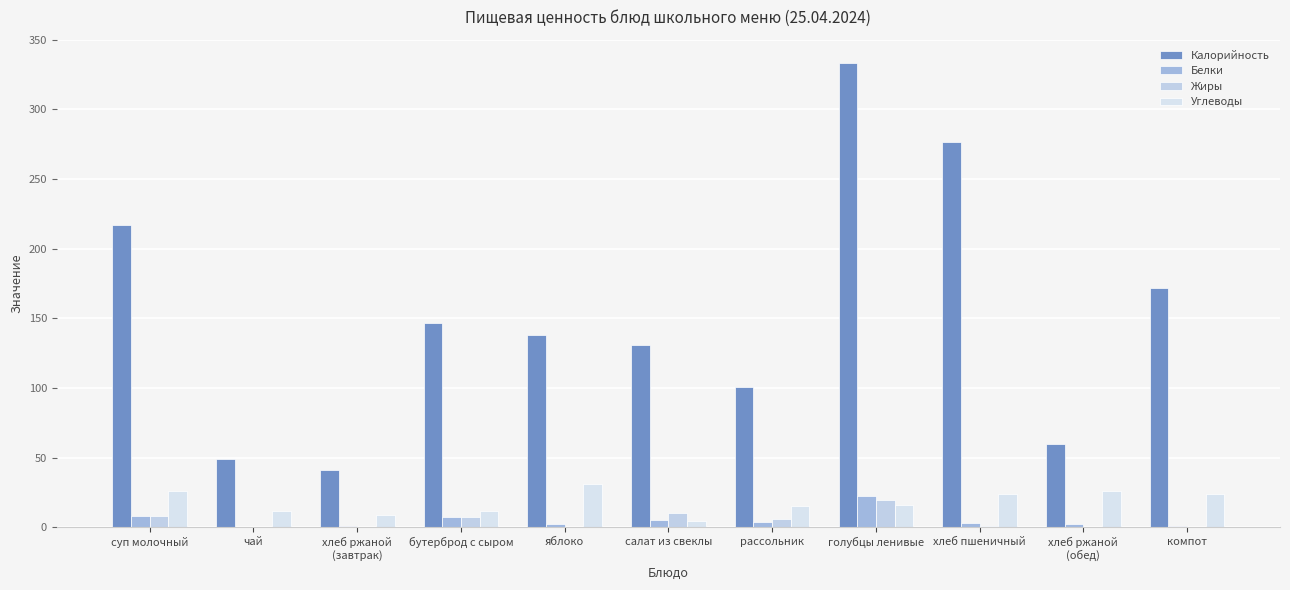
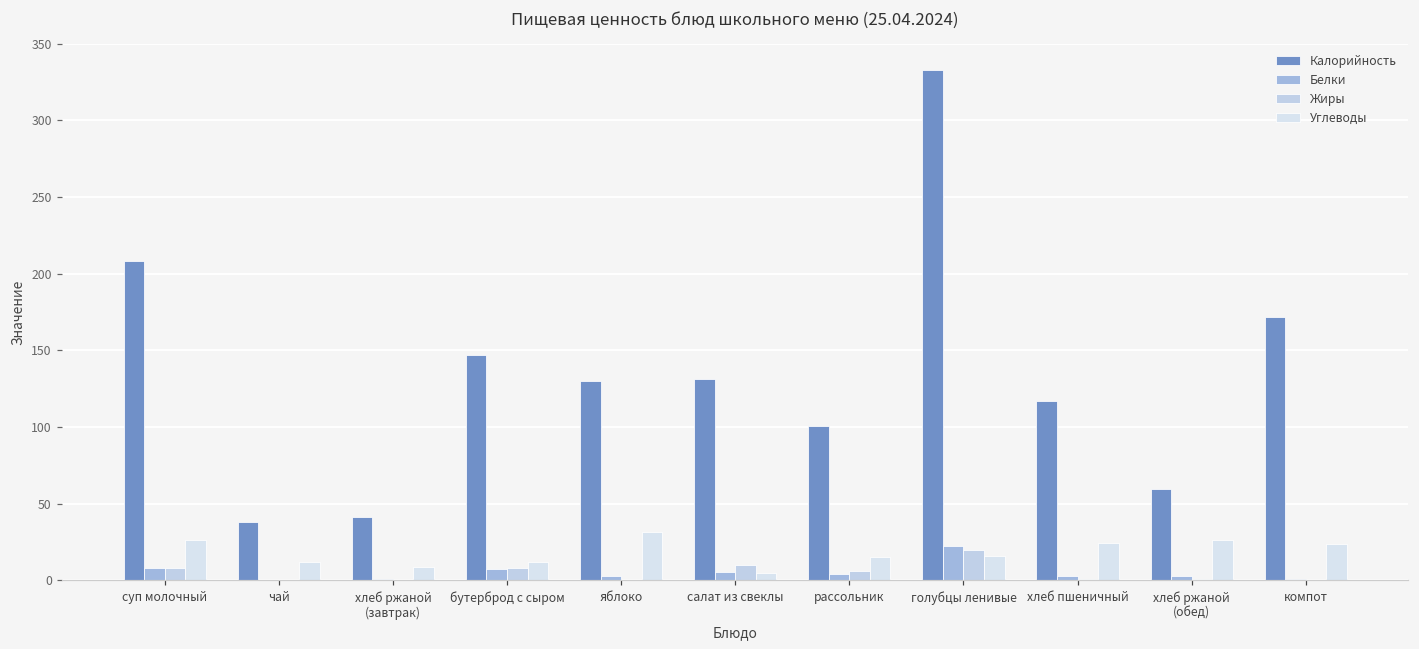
Калорийность, суп молочный: 217 -> 208
Калорийность, чай: 49 -> 38
Калорийность, яблоко: 138 -> 130
Калорийность, хлеб пшеничный: 277 -> 117
